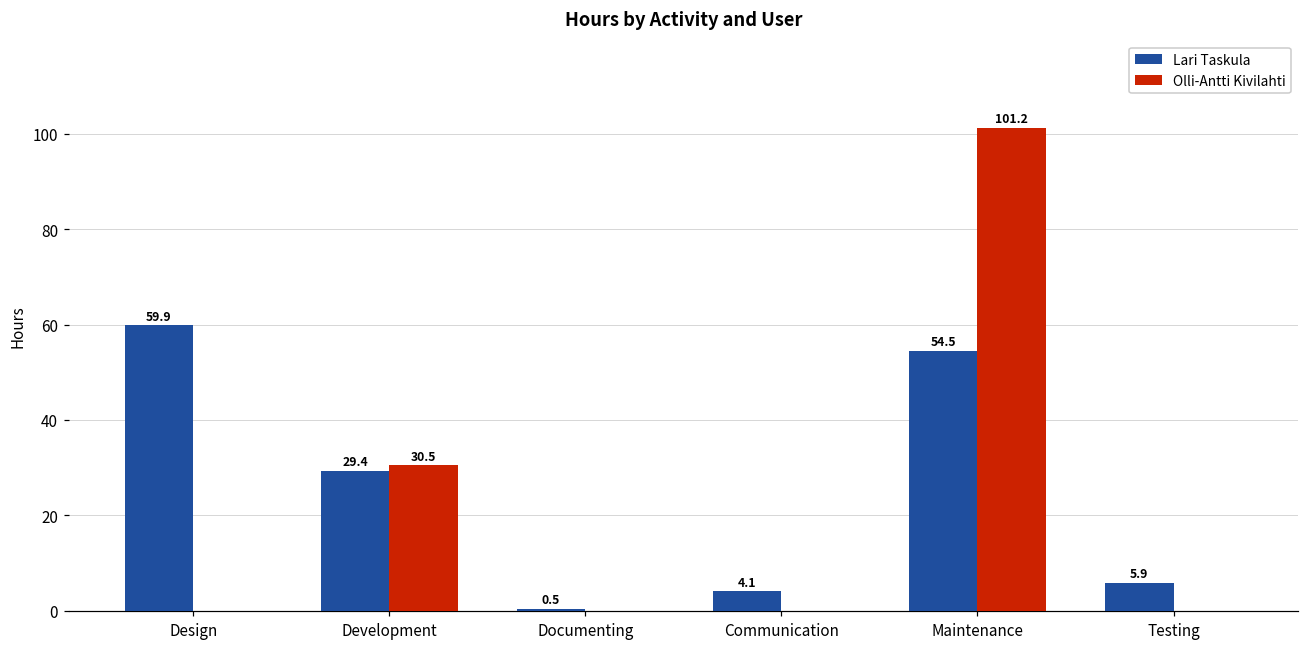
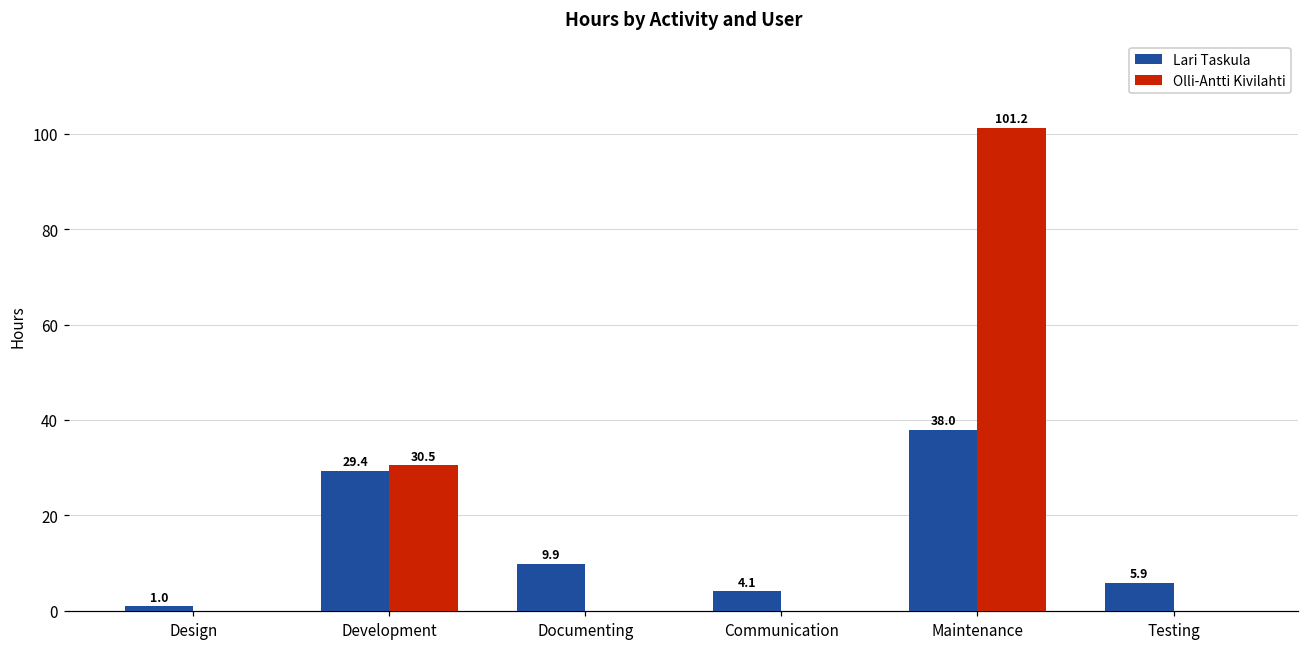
Lari Taskula, Design: 59.9 -> 1.0
Lari Taskula, Documenting: 0.5 -> 9.9
Lari Taskula, Maintenance: 54.5 -> 38.0
